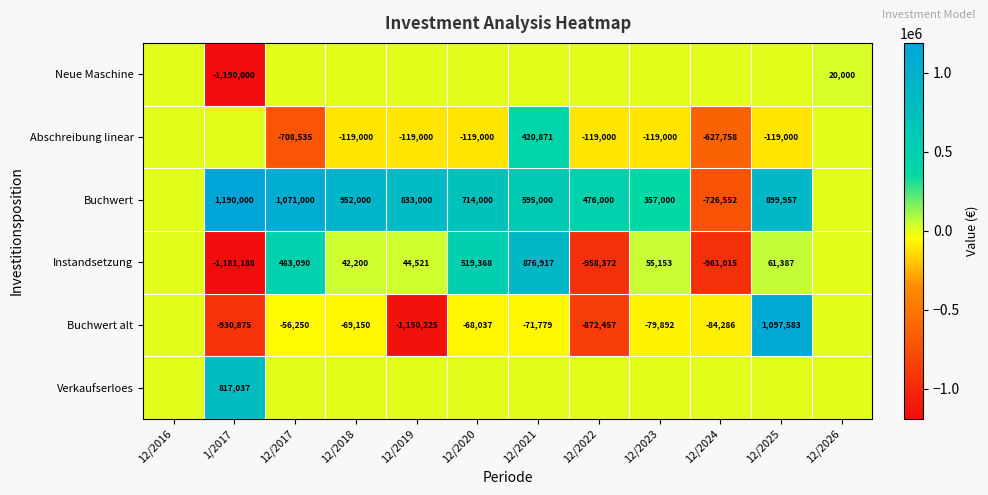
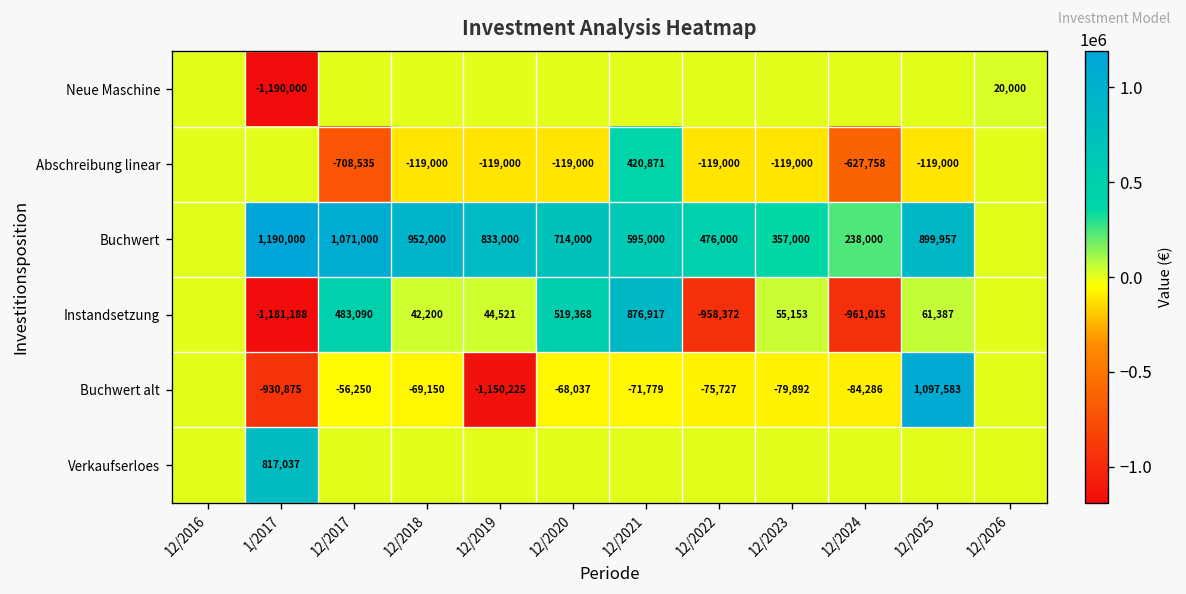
Buchwert, 12/2024: -726,552 -> 238,000
Buchwert alt, 12/2022: -872,457 -> -75,727
